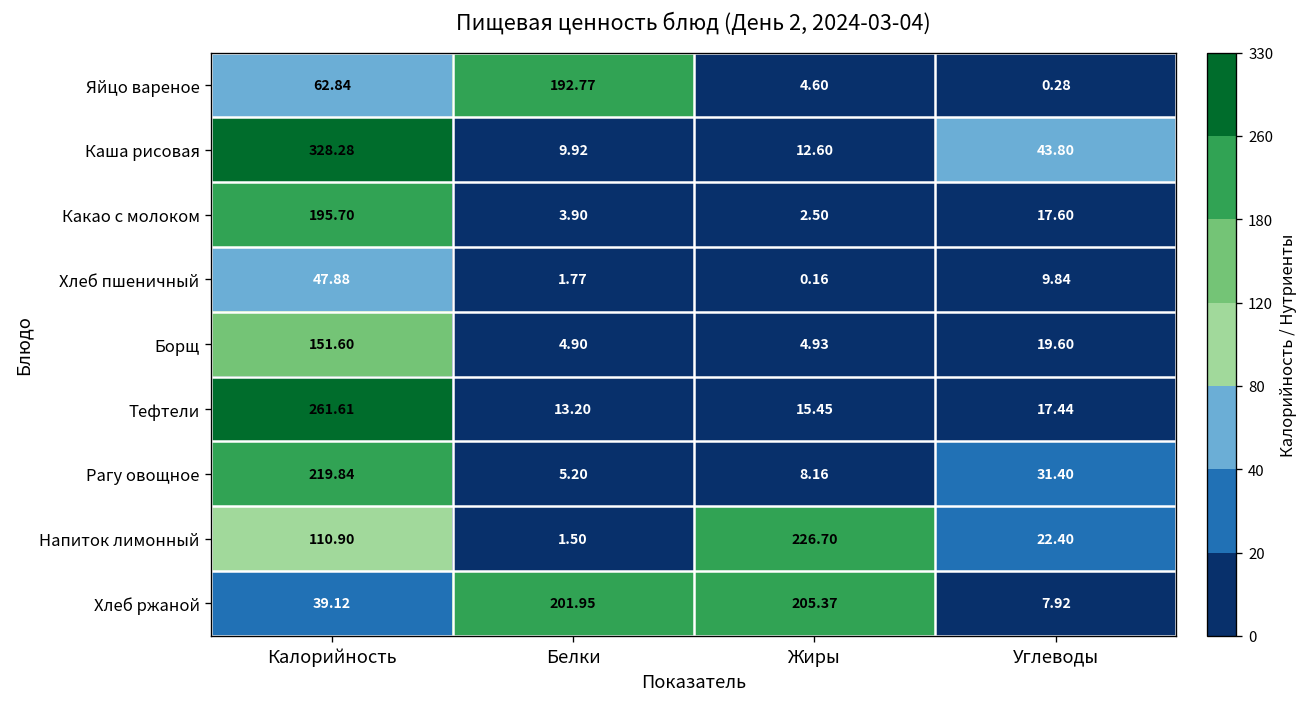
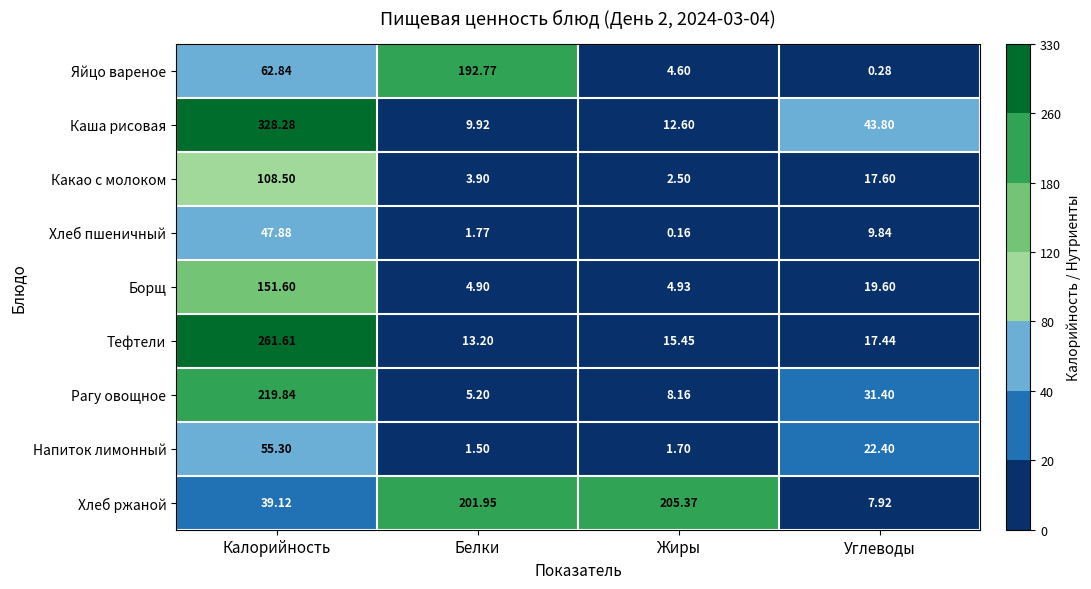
Какао с молоком, Калорийность: 195.70 -> 108.50
Напиток лимонный, Калорийность: 110.90 -> 55.30
Напиток лимонный, Жиры: 226.70 -> 1.70
